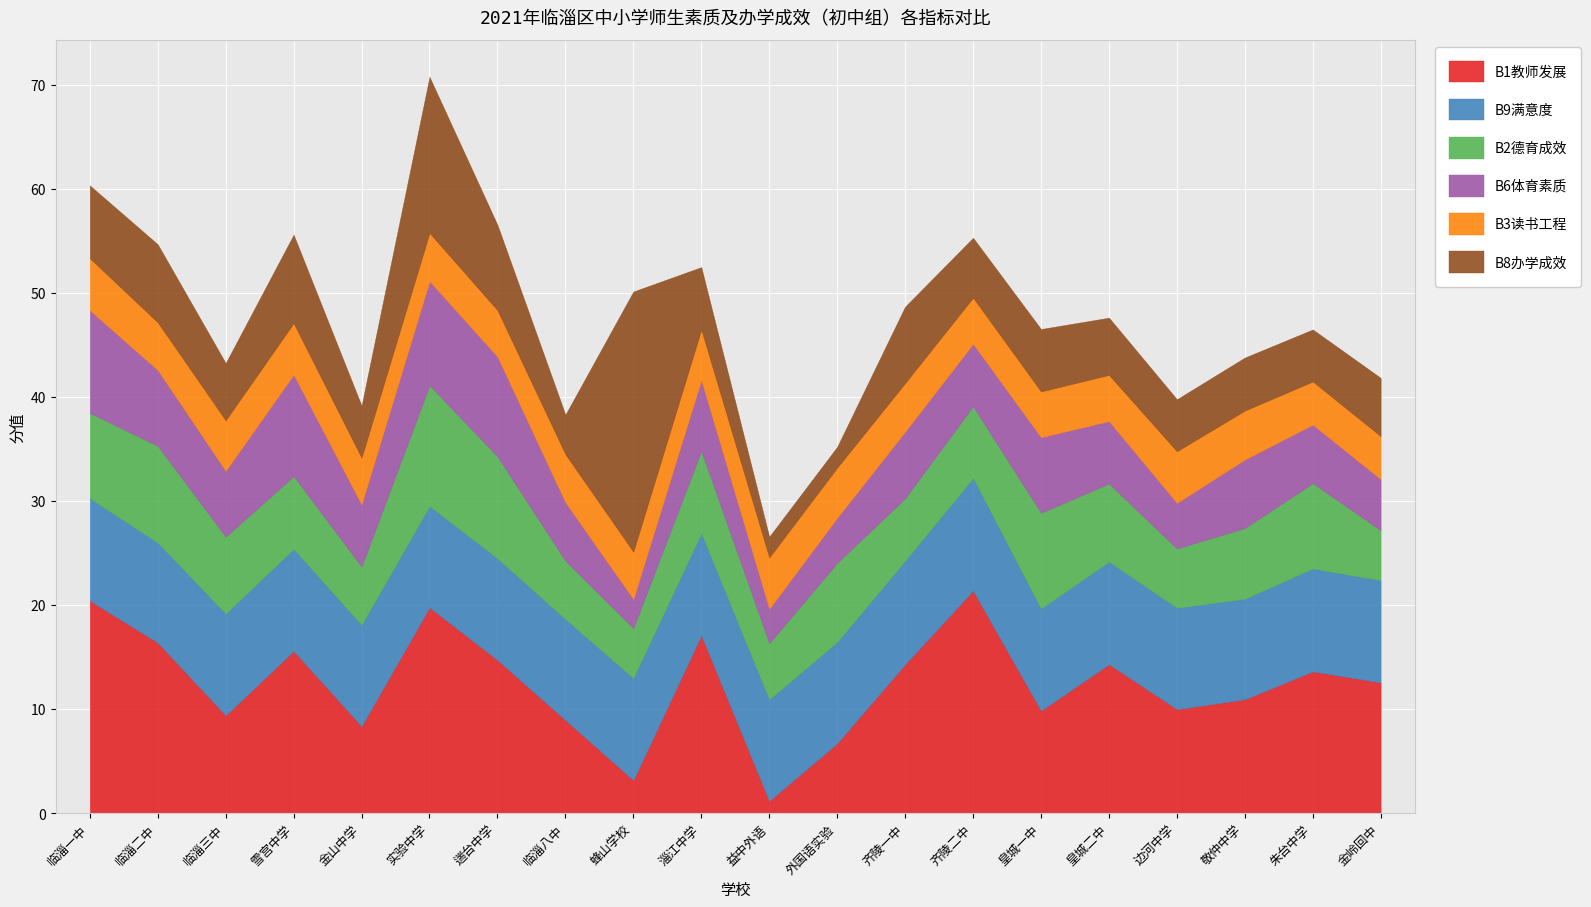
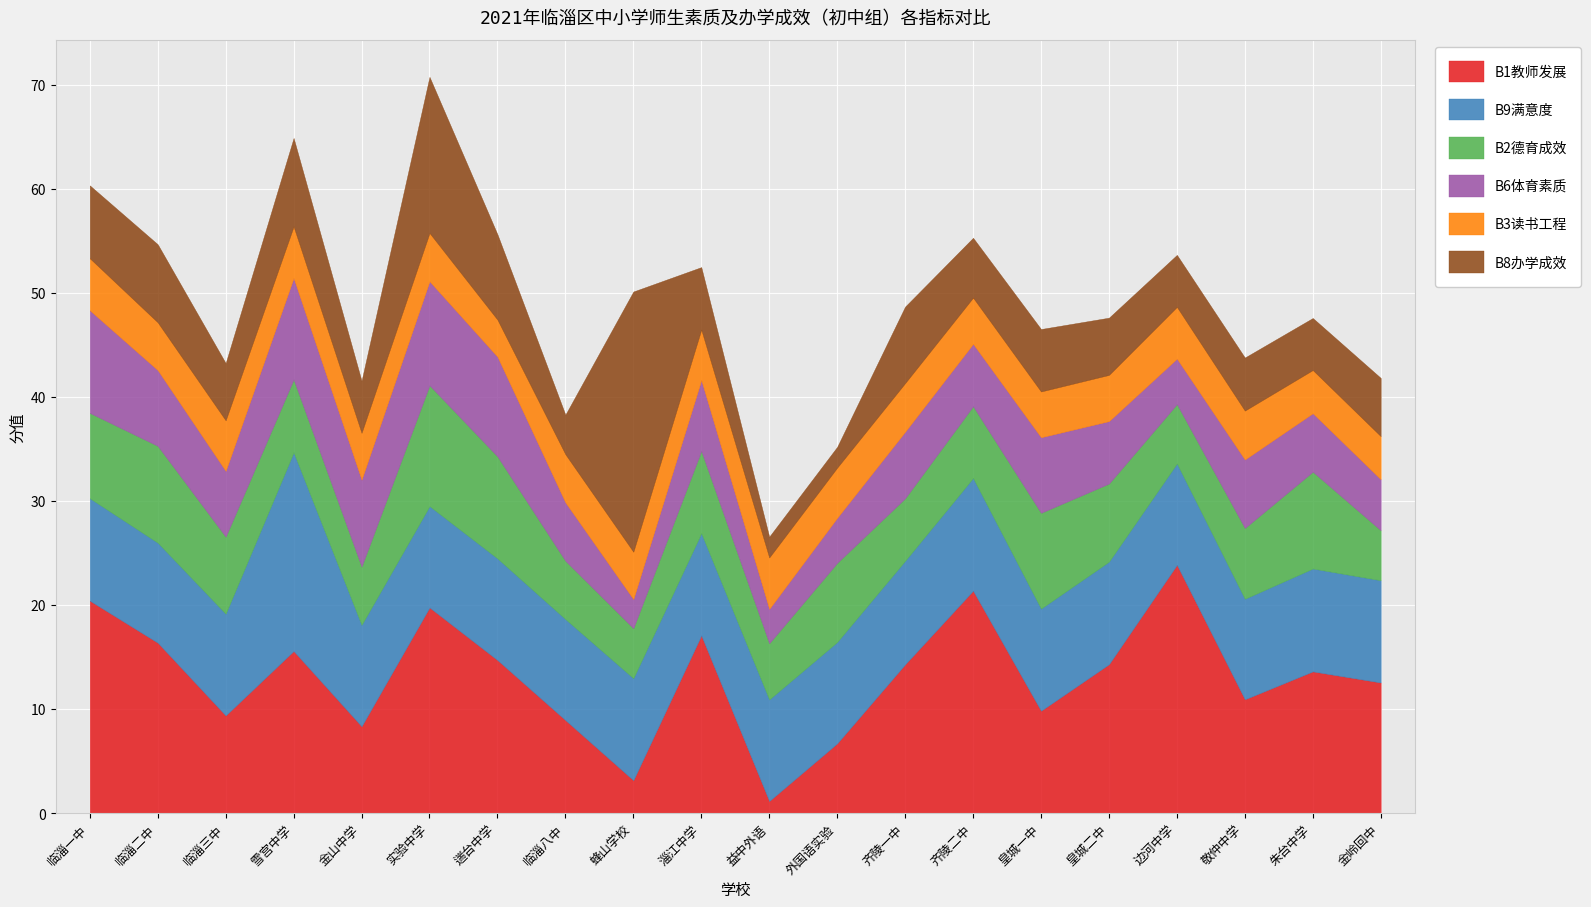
B9满意度, 雪宫中学: 9.8 -> 19.1
B6体育素质, 金山中学: 6.0 -> 8.4
B3读书工程, 遄台中学: 4.5 -> 3.6
B1教师发展, 边河中学: 10.0 -> 23.9
B2德育成效, 朱台中学: 8.2 -> 9.3
